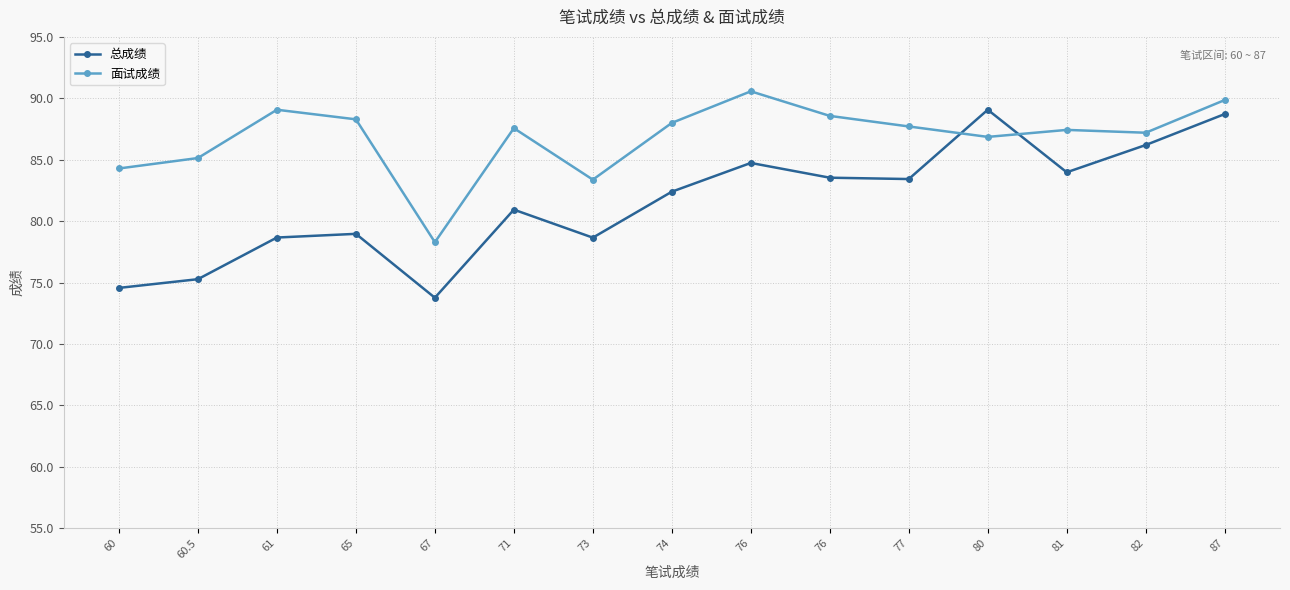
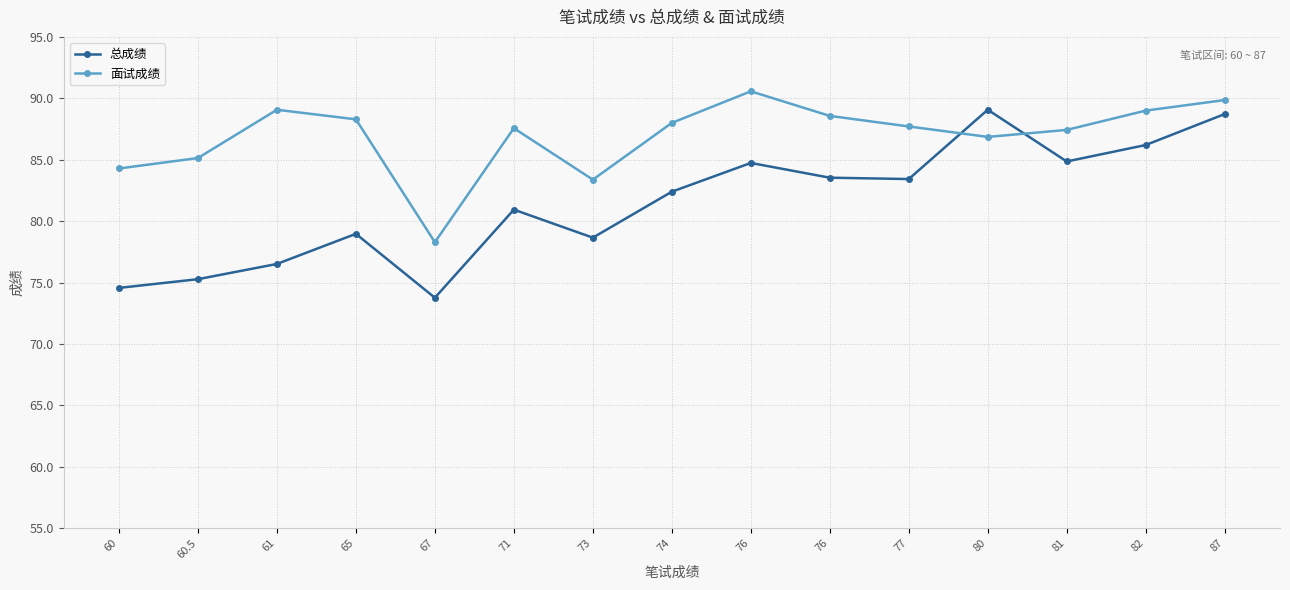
总成绩, 61: 78.7 -> 76.5
总成绩, 81: 84.0 -> 84.9
面试成绩, 82: 87.2 -> 89.0
